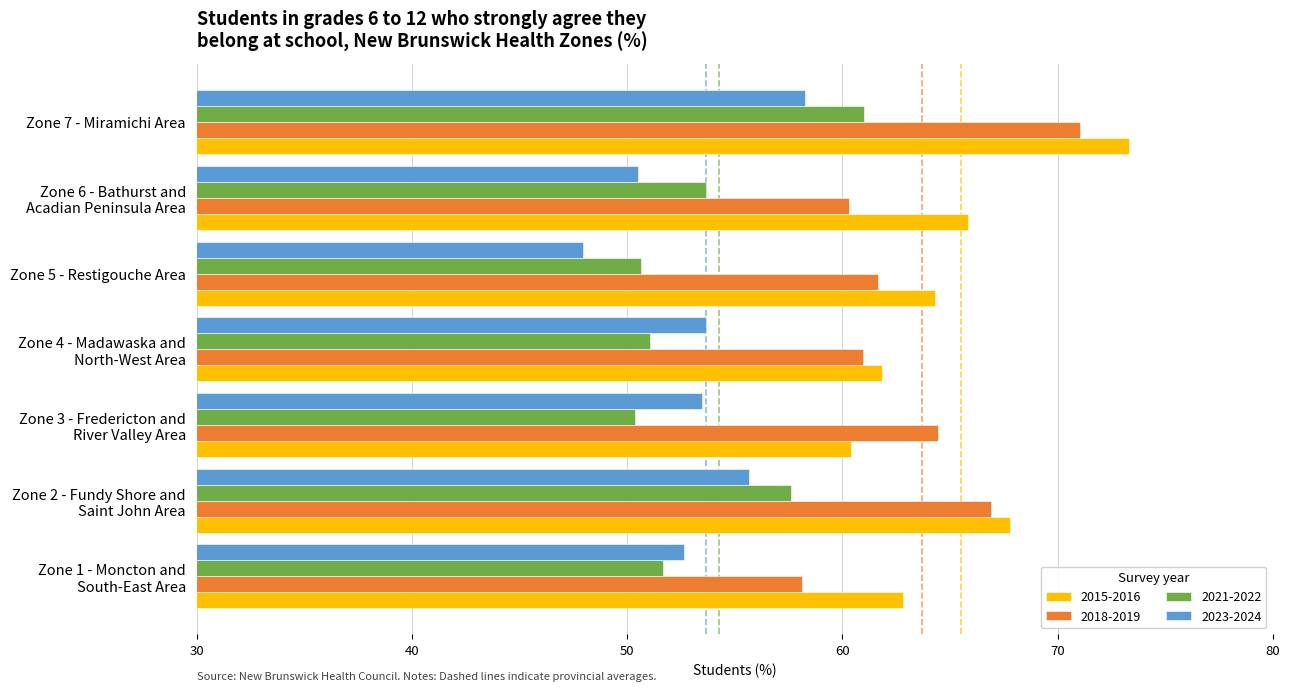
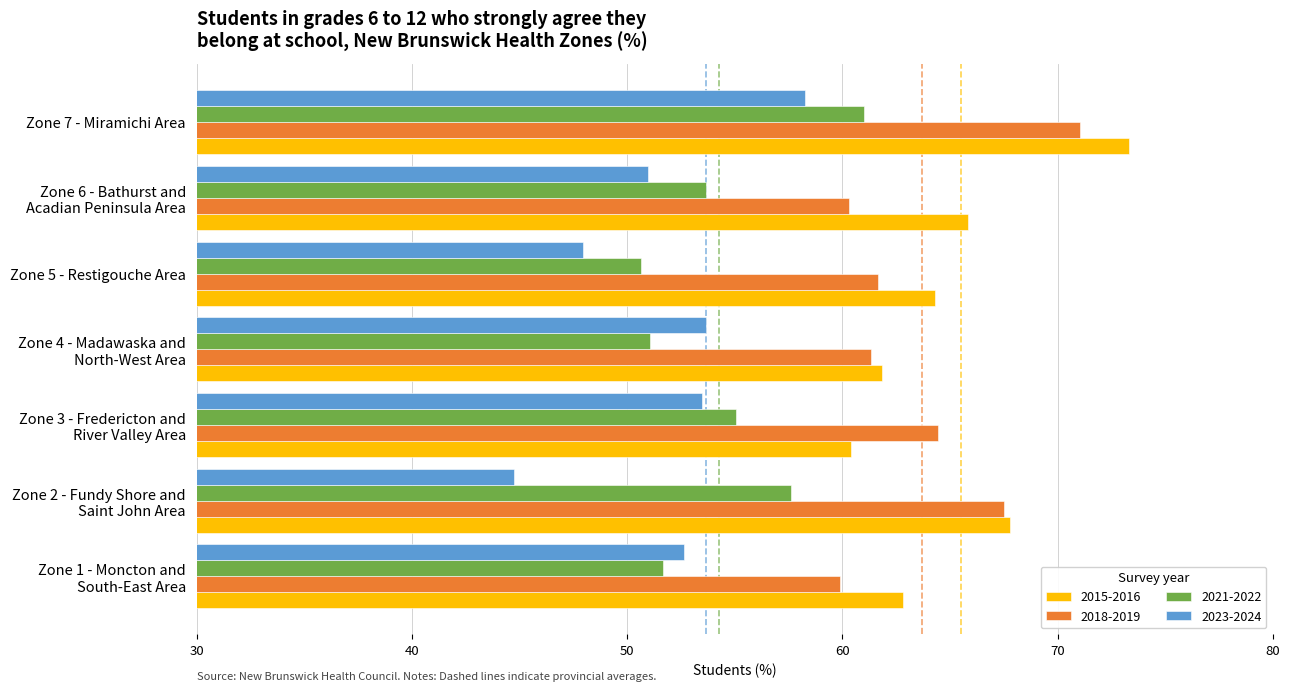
2023-2024, Zone 6 - Bathurst and Acadian Peninsula Area: 50.5 -> 51.0
2018-2019, Zone 4 - Madawaska and North-West Area: 61.0 -> 61.3
2021-2022, Zone 3 - Fredericton and River Valley Area: 50.4 -> 55.1
2023-2024, Zone 2 - Fundy Shore and Saint John Area: 55.7 -> 44.8
2018-2019, Zone 2 - Fundy Shore and Saint John Area: 66.9 -> 67.5
2018-2019, Zone 1 - Moncton and South-East Area: 58.1 -> 59.9
